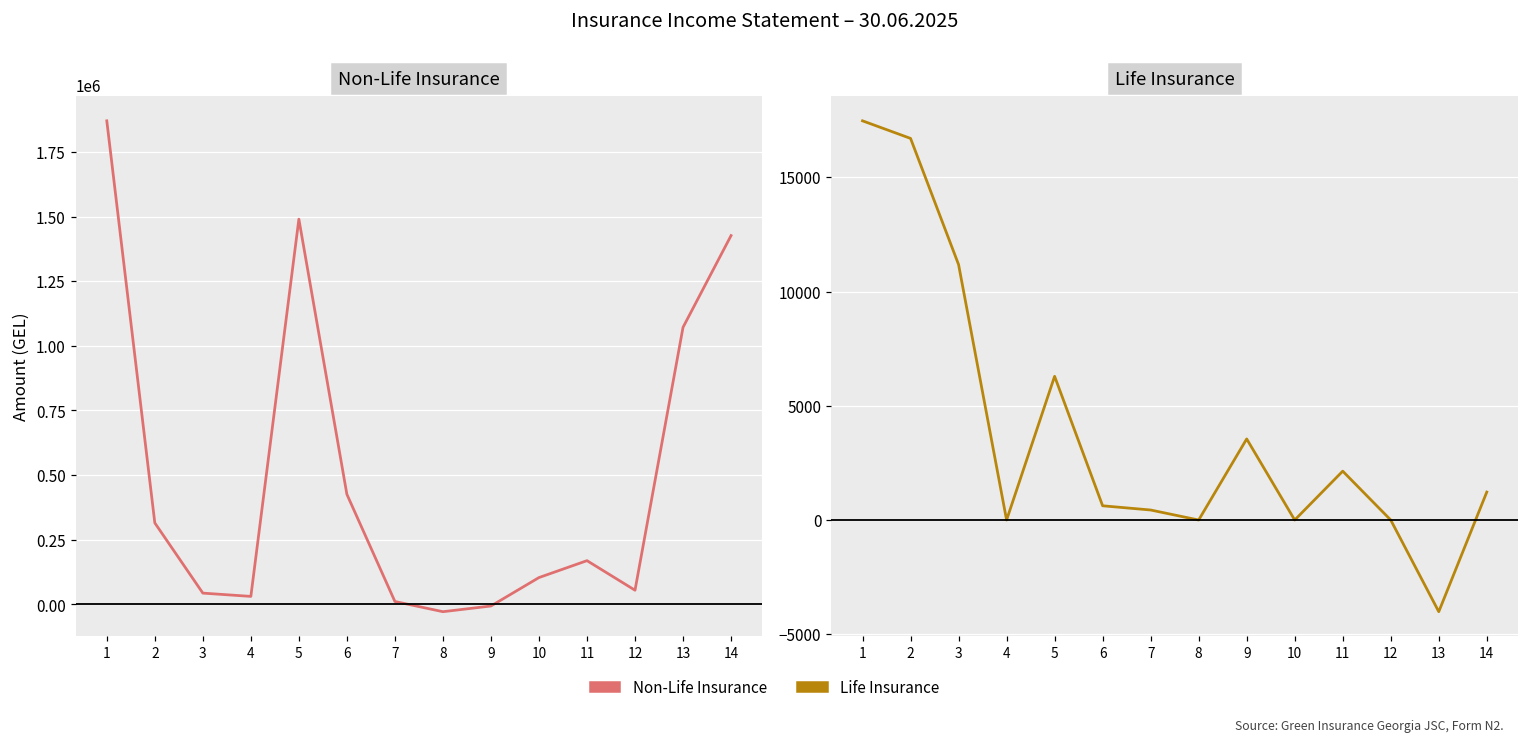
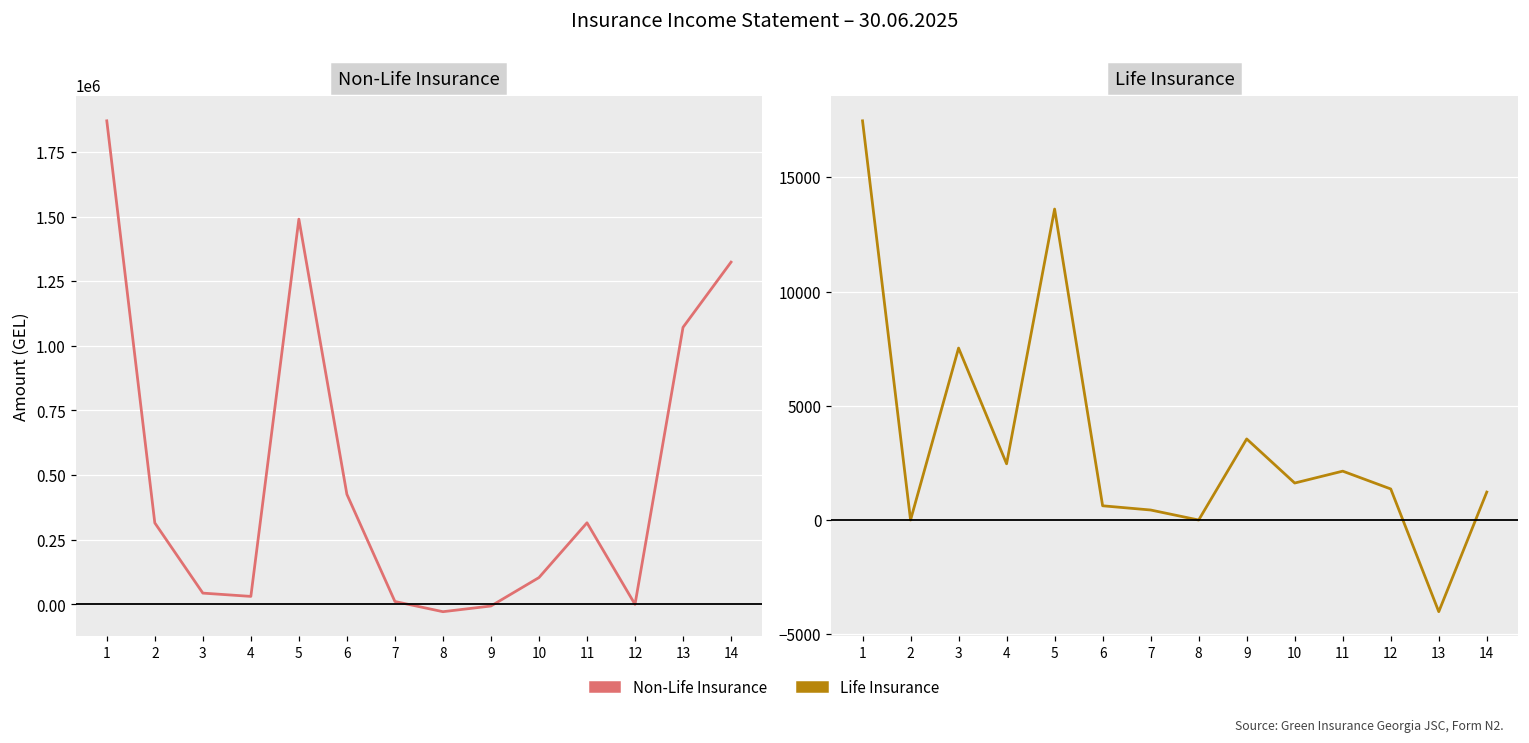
Non-Life Insurance, 11: 170000 -> 320000
Non-Life Insurance, 12: 50000 -> 0
Non-Life Insurance, 14: 1430000 -> 1320000
Life Insurance, 2: 16700 -> 0
Life Insurance, 3: 11200 -> 7500
Life Insurance, 4: 0 -> 2500
Life Insurance, 5: 6300 -> 13600
Life Insurance, 10: 0 -> 1600
Life Insurance, 12: 0 -> 1400
